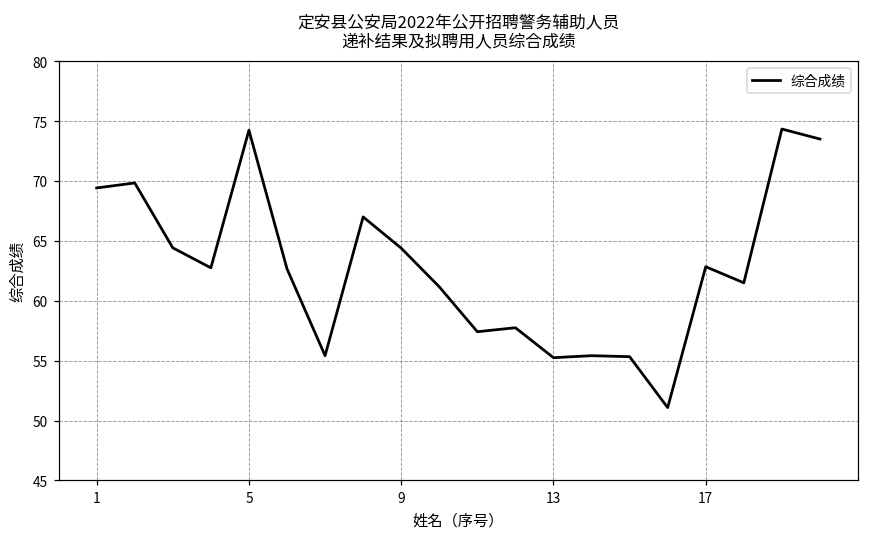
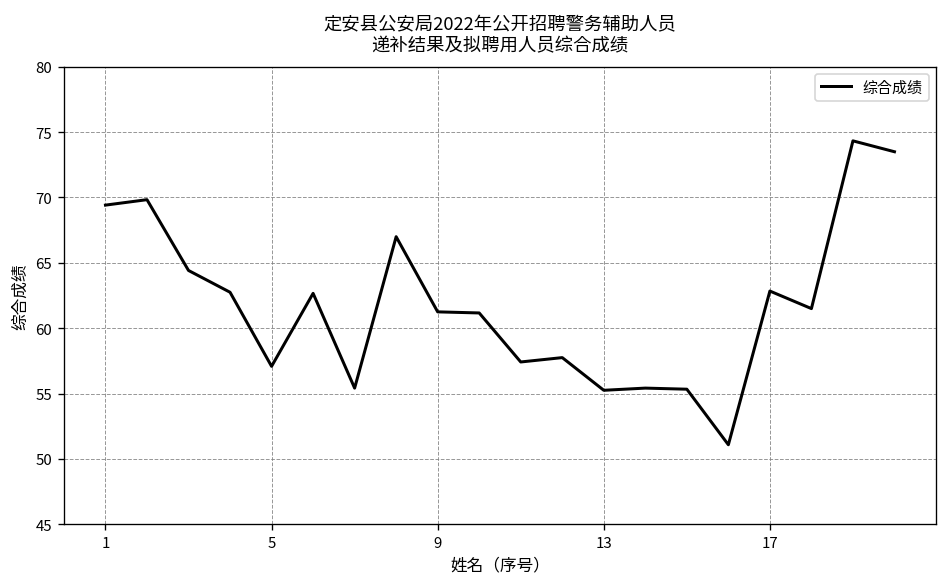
5: 74.2 -> 57.1
9: 64.4 -> 61.3
